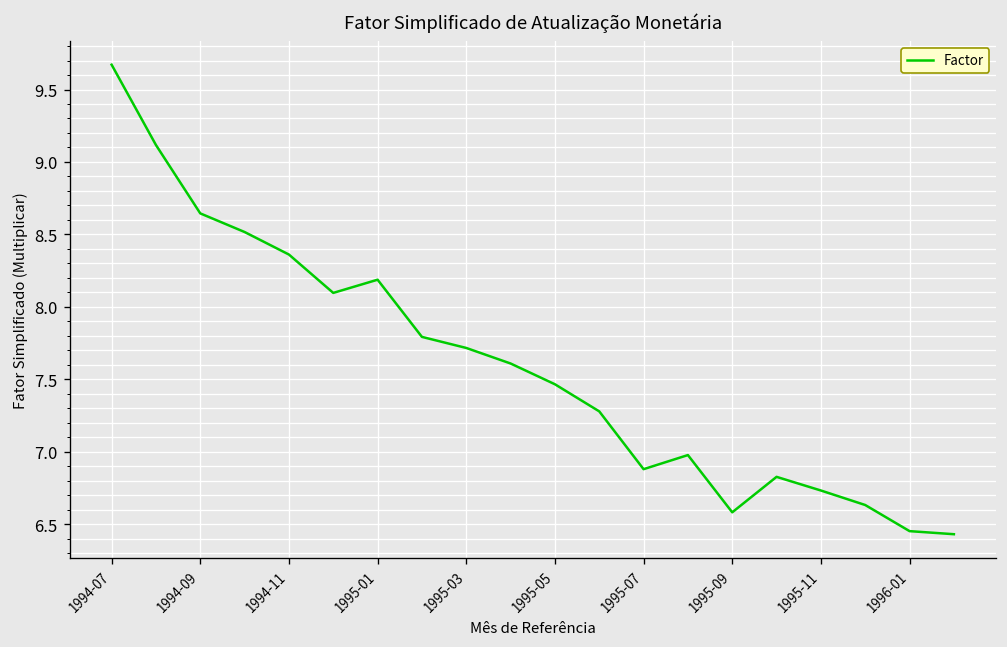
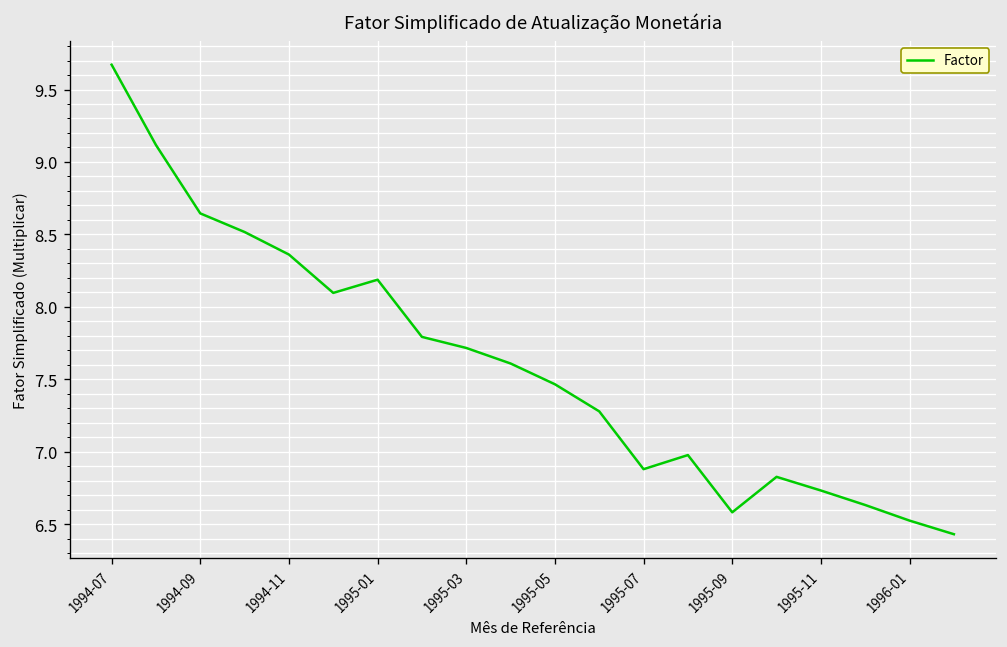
1996-01: 6.45 -> 6.52
